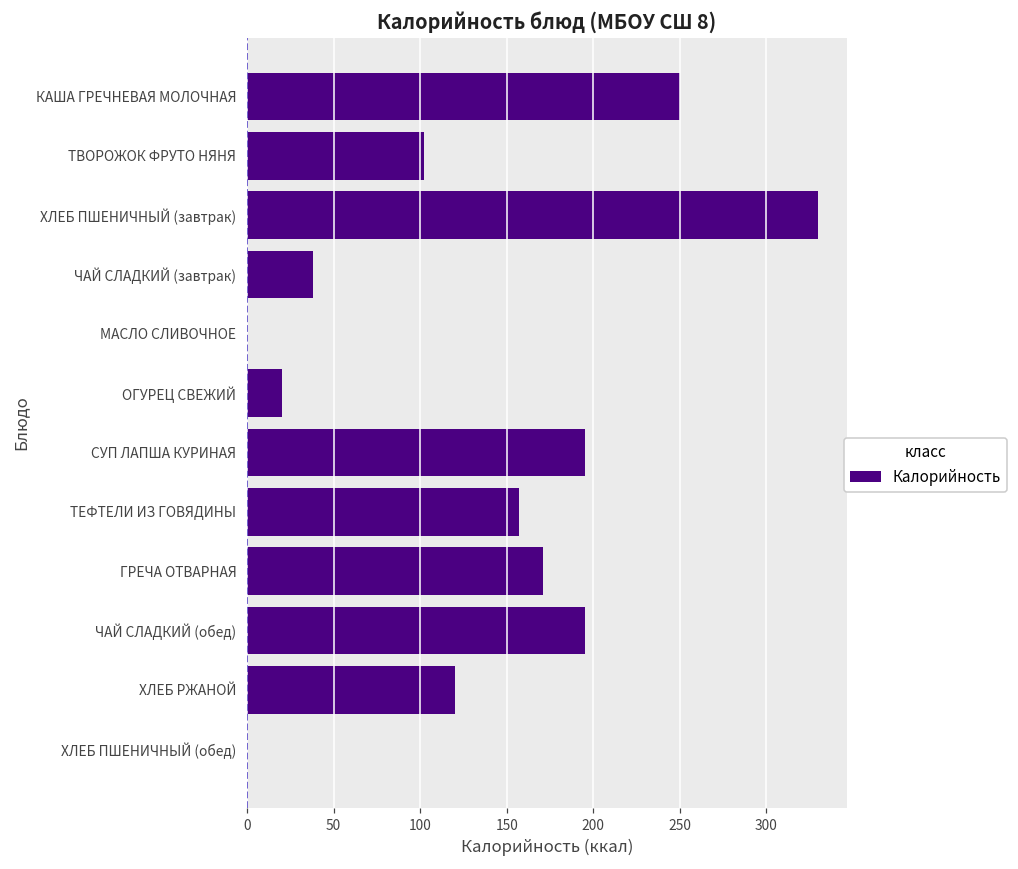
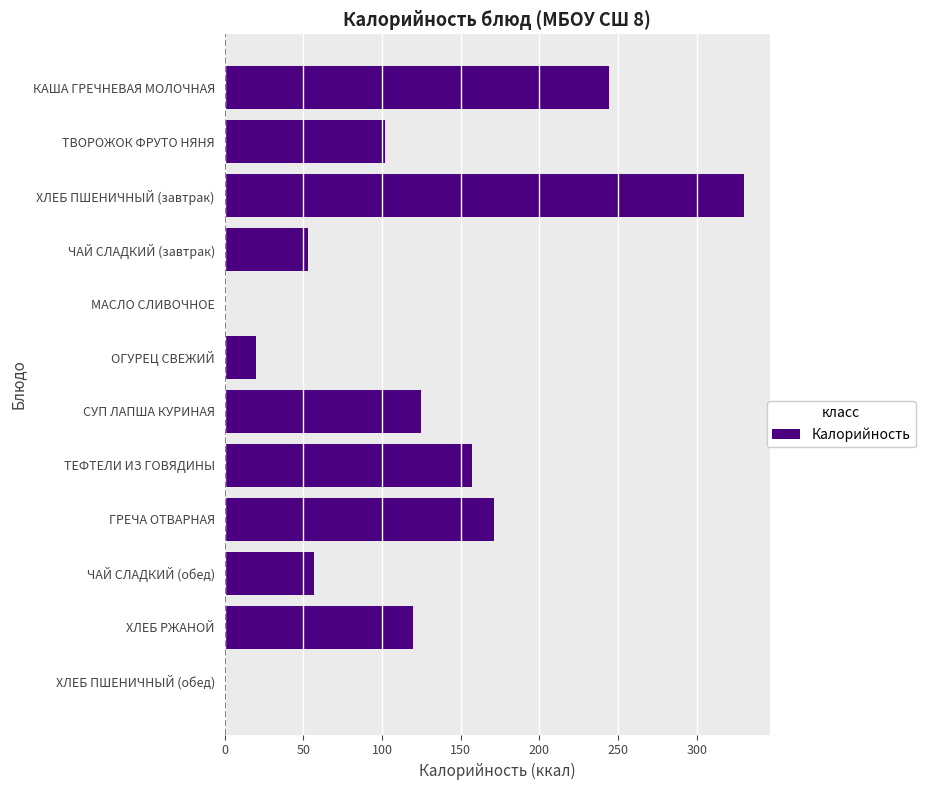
КАША ГРЕЧНЕВАЯ МОЛОЧНАЯ: 250 -> 244
ЧАЙ СЛАДКИЙ (завтрак): 38 -> 53
СУП ЛАПША КУРИНАЯ: 195 -> 125
ЧАЙ СЛАДКИЙ (обед): 195 -> 57
